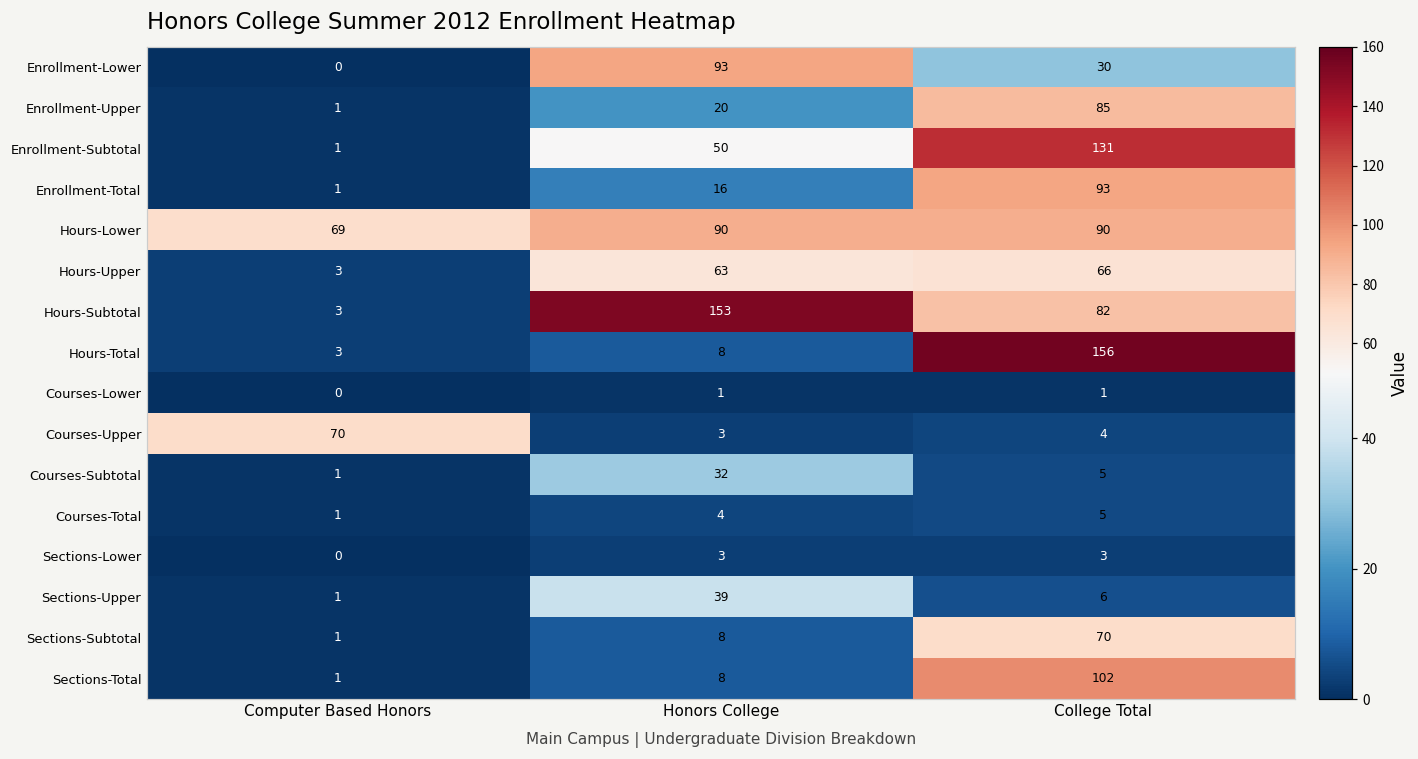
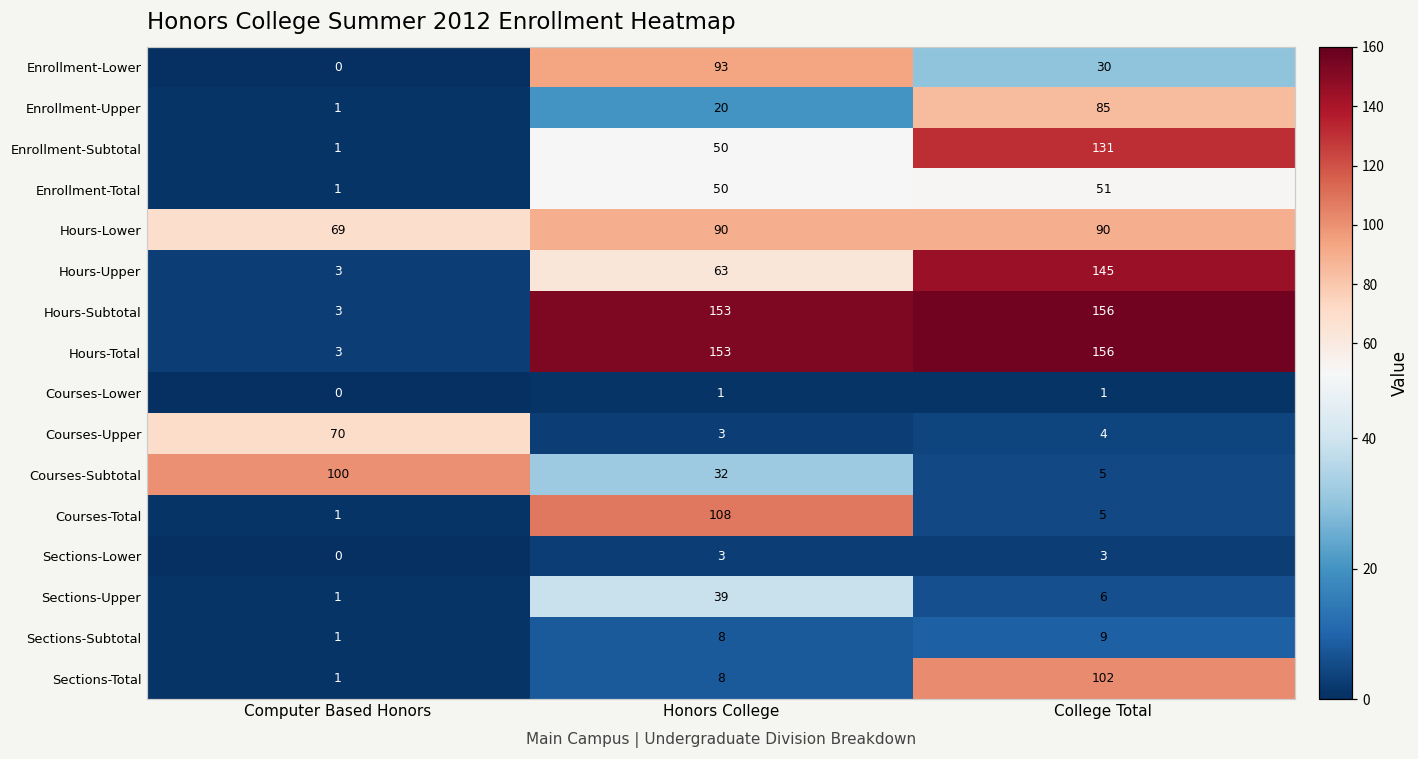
Enrollment-Total, Honors College: 16 -> 50
Enrollment-Total, College Total: 93 -> 51
Hours-Upper, College Total: 66 -> 145
Hours-Subtotal, College Total: 82 -> 156
Hours-Total, Honors College: 8 -> 153
Courses-Subtotal, Computer Based Honors: 1 -> 100
Courses-Total, Honors College: 4 -> 108
Sections-Subtotal, College Total: 70 -> 9
